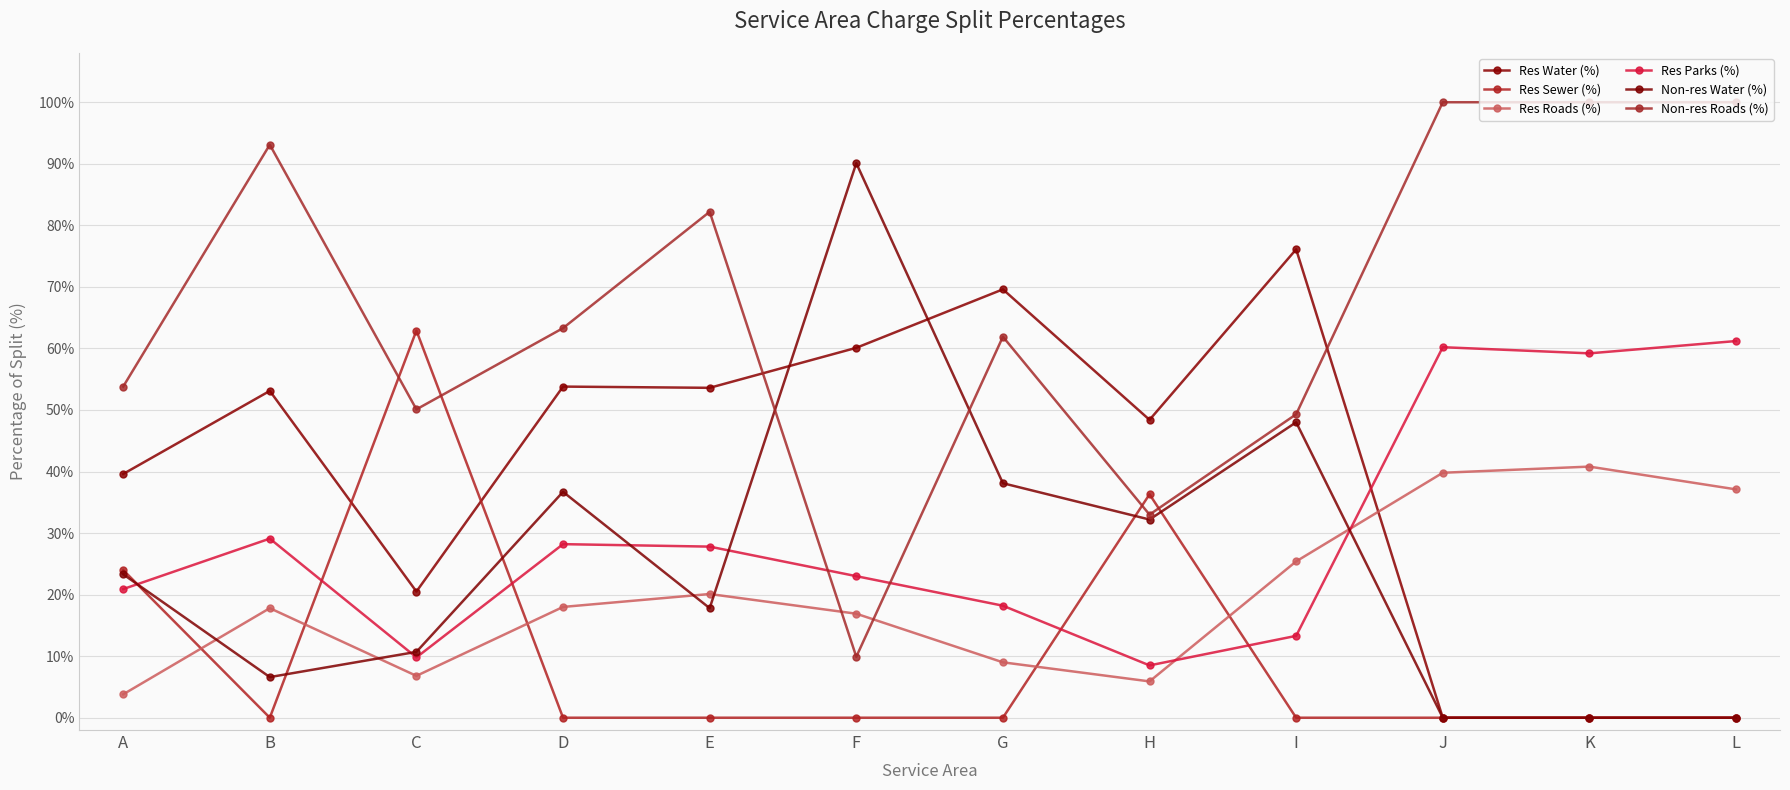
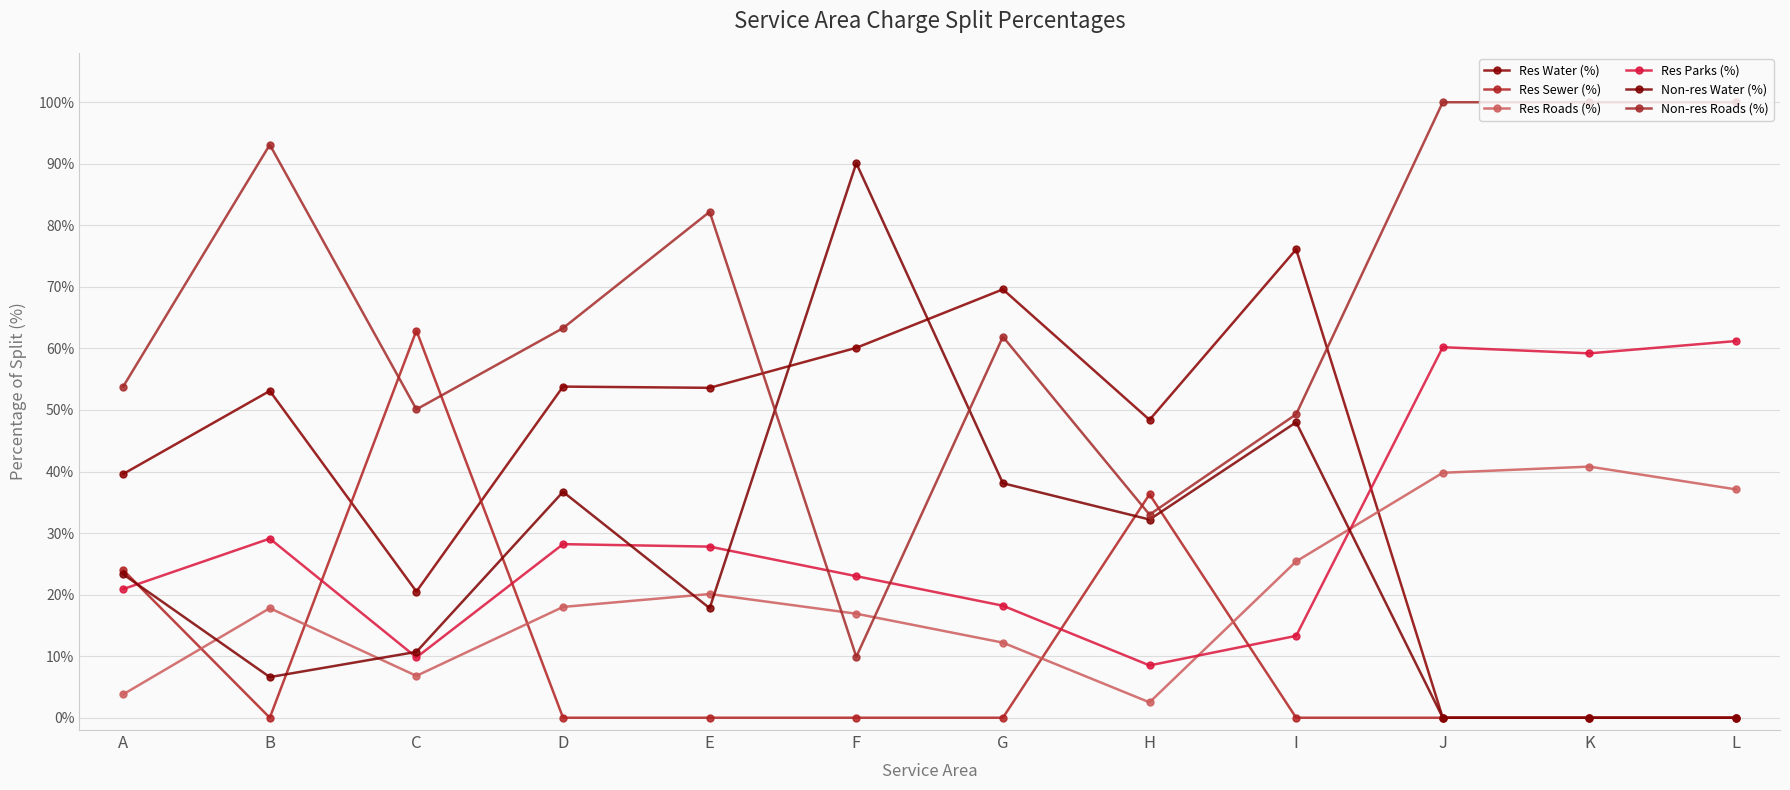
Res Roads (%), G: 9% -> 12%
Res Roads (%), H: 6% -> 3%
